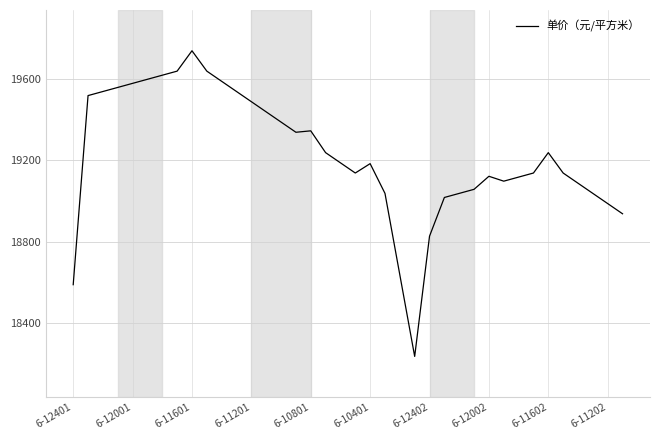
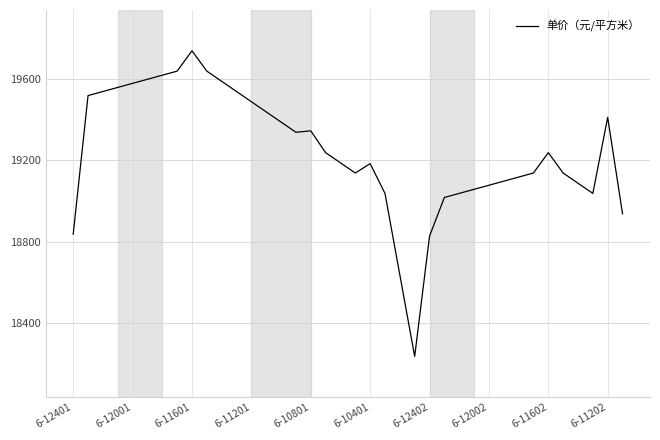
6-12401: 18590 -> 18840
6-12002: 19120 -> 19080
6-11202: 18990 -> 19410
